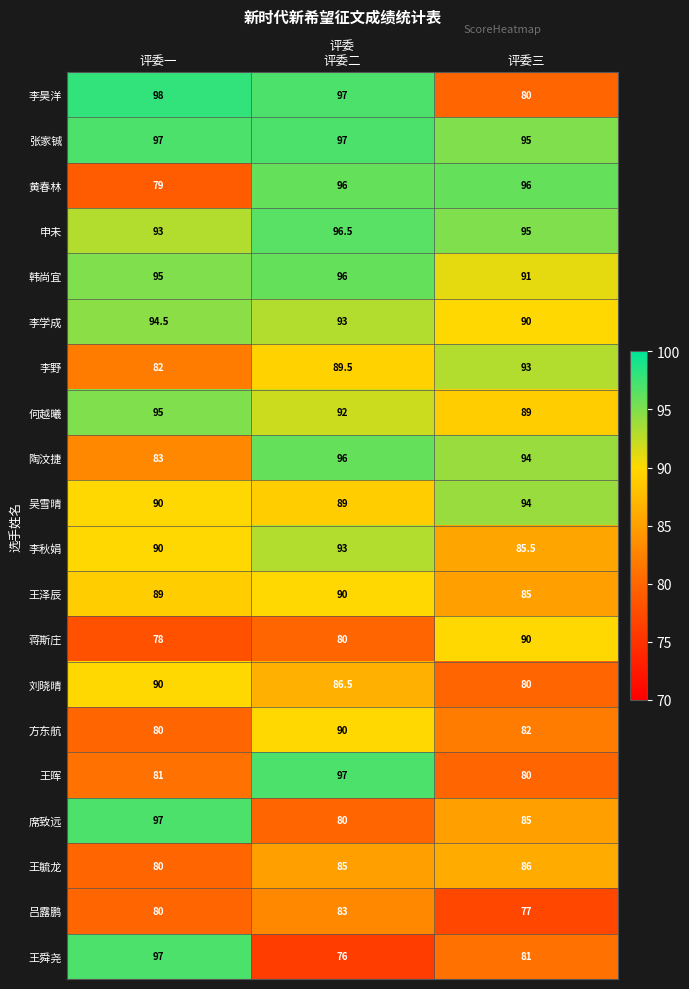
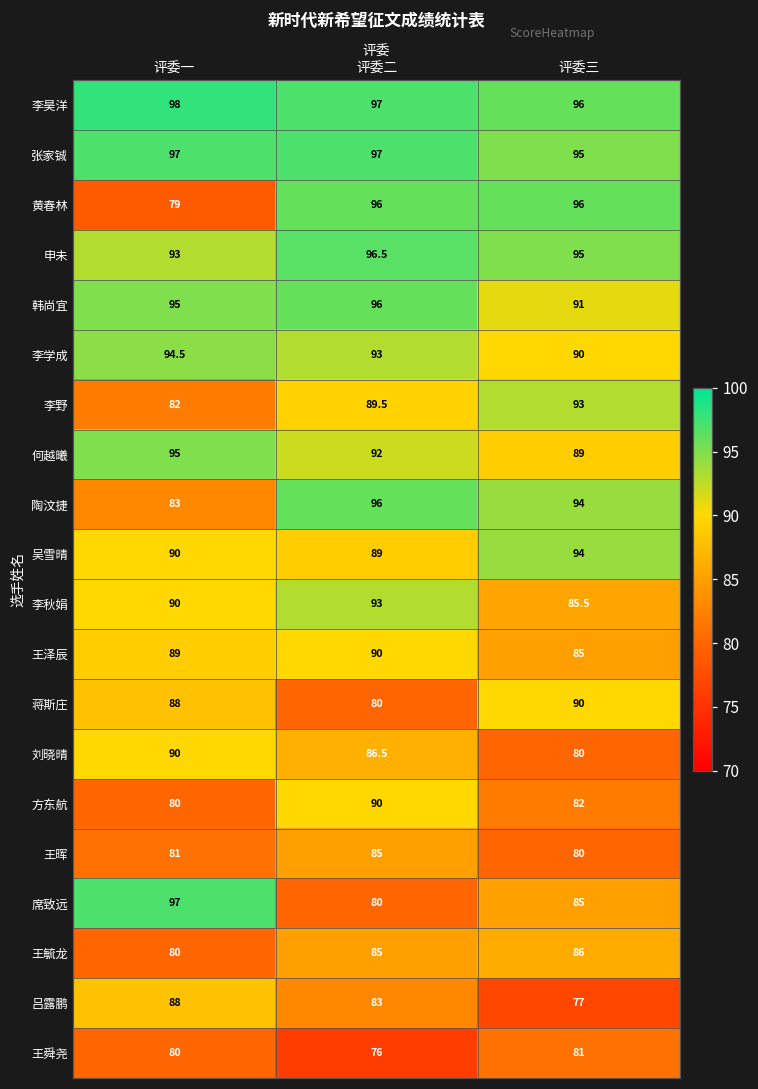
李昊洋, 评委三: 80 -> 96
蒋斯庄, 评委一: 78 -> 88
王晖, 评委二: 97 -> 85
吕露鹏, 评委一: 80 -> 88
王舜尧, 评委一: 97 -> 80
